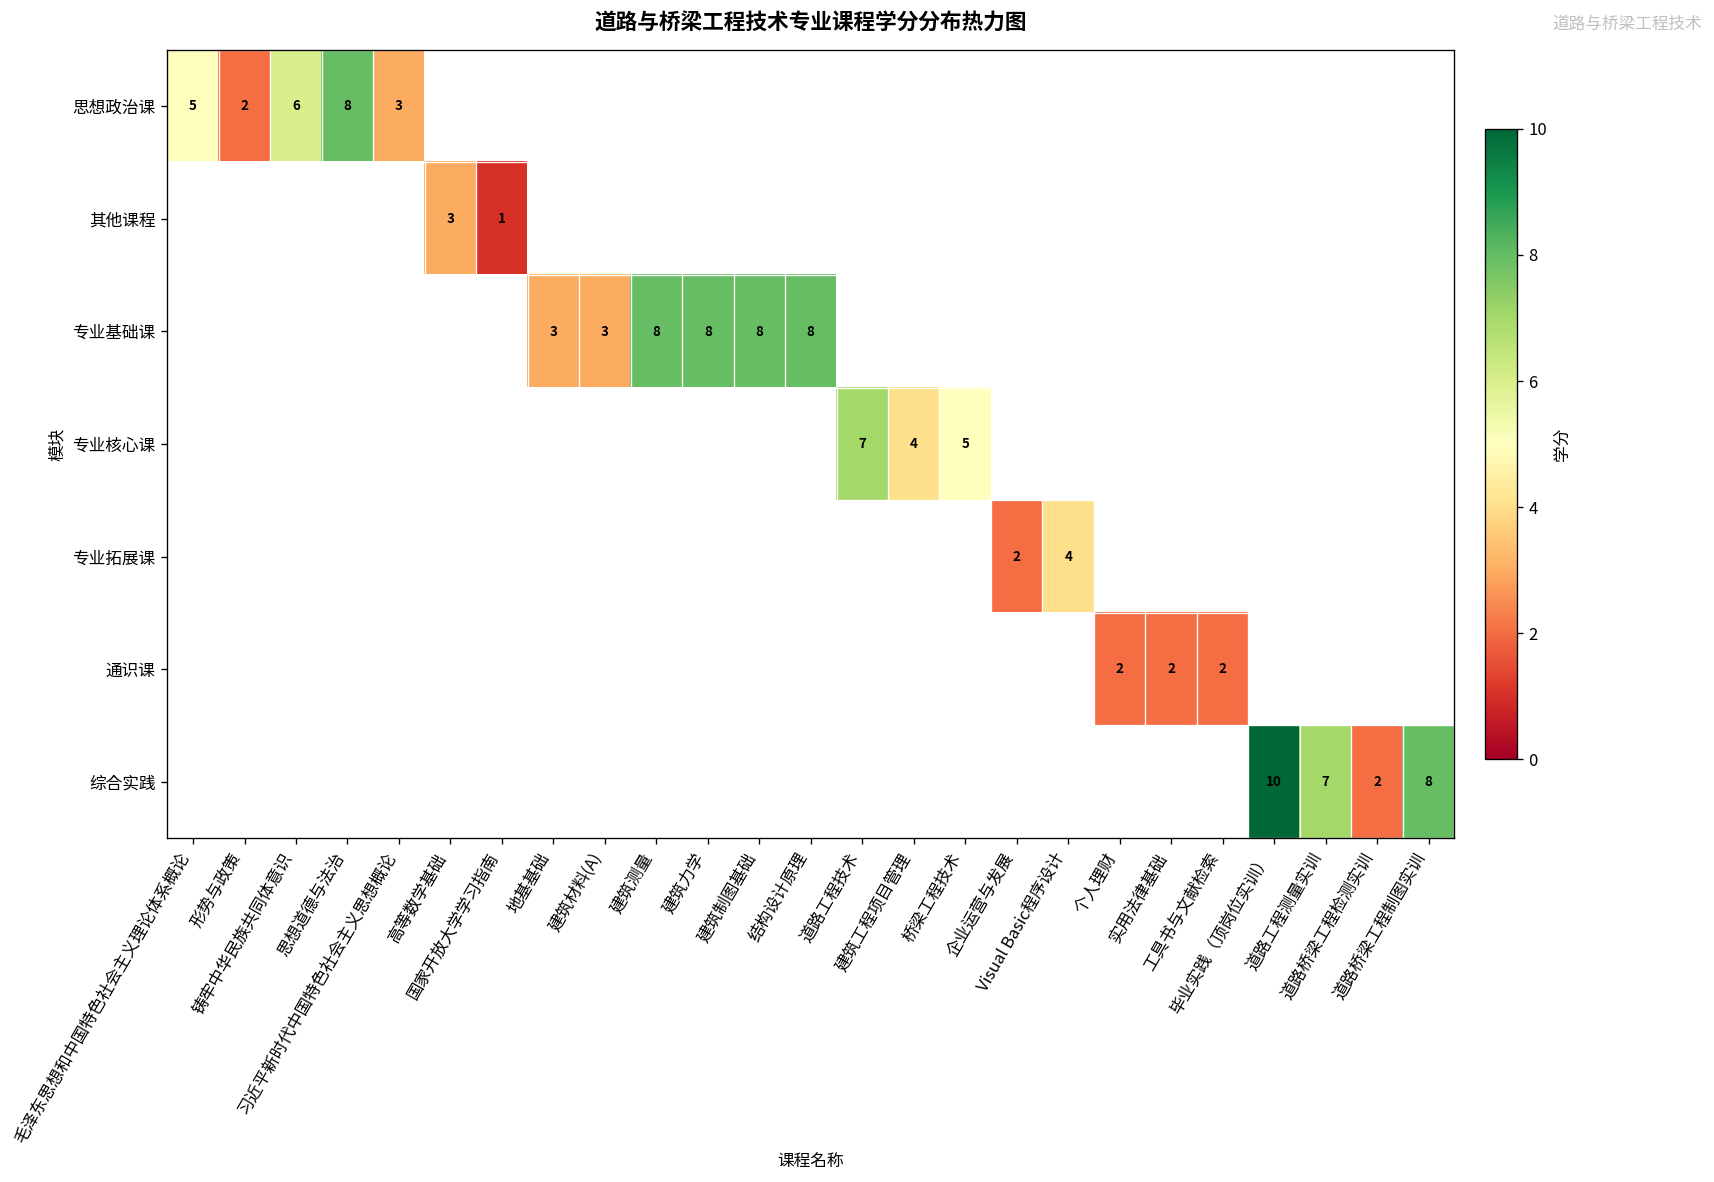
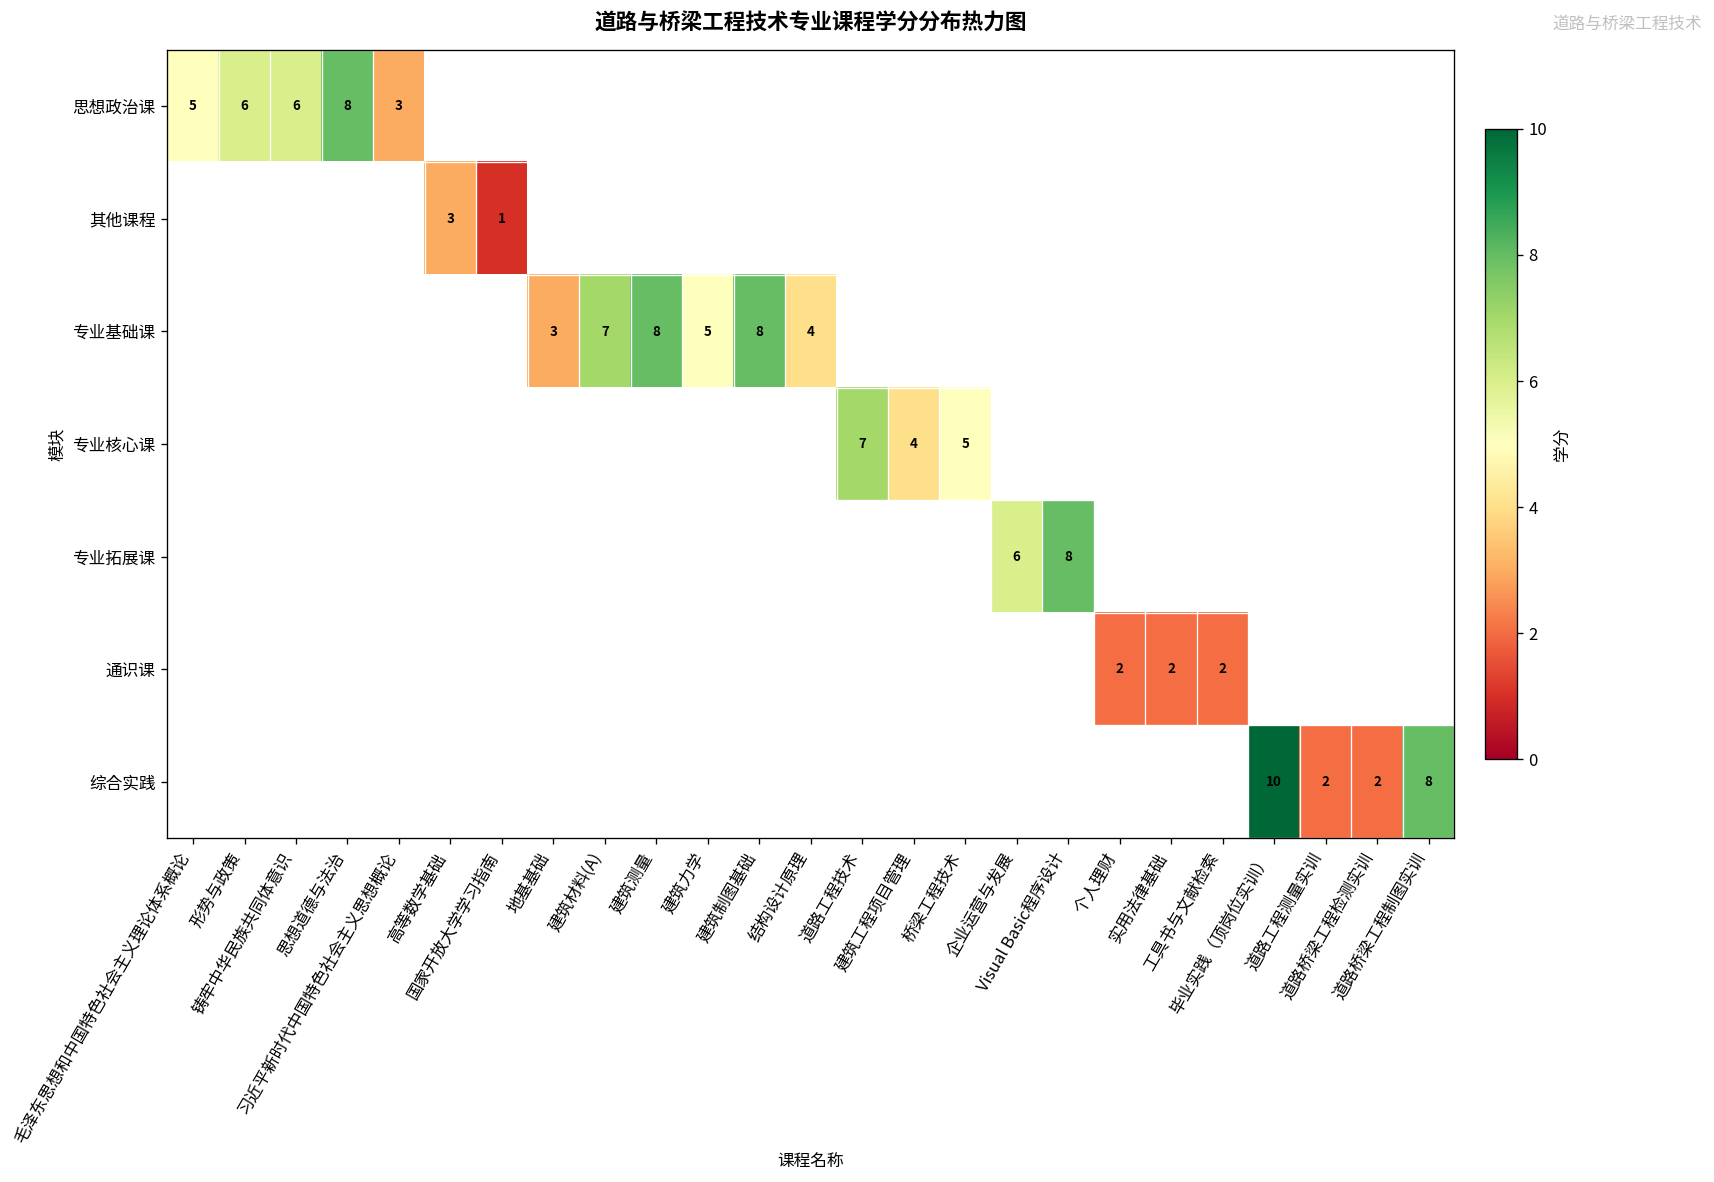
思想政治课, 形势与政策: 2 -> 6
专业基础课, 建筑材料(A): 3 -> 7
专业基础课, 建筑力学: 8 -> 5
专业基础课, 结构设计原理: 8 -> 4
专业拓展课, 企业运营与发展: 2 -> 6
专业拓展课, Visual Basic程序设计: 4 -> 8
综合实践, 道路工程测量实训: 7 -> 2
